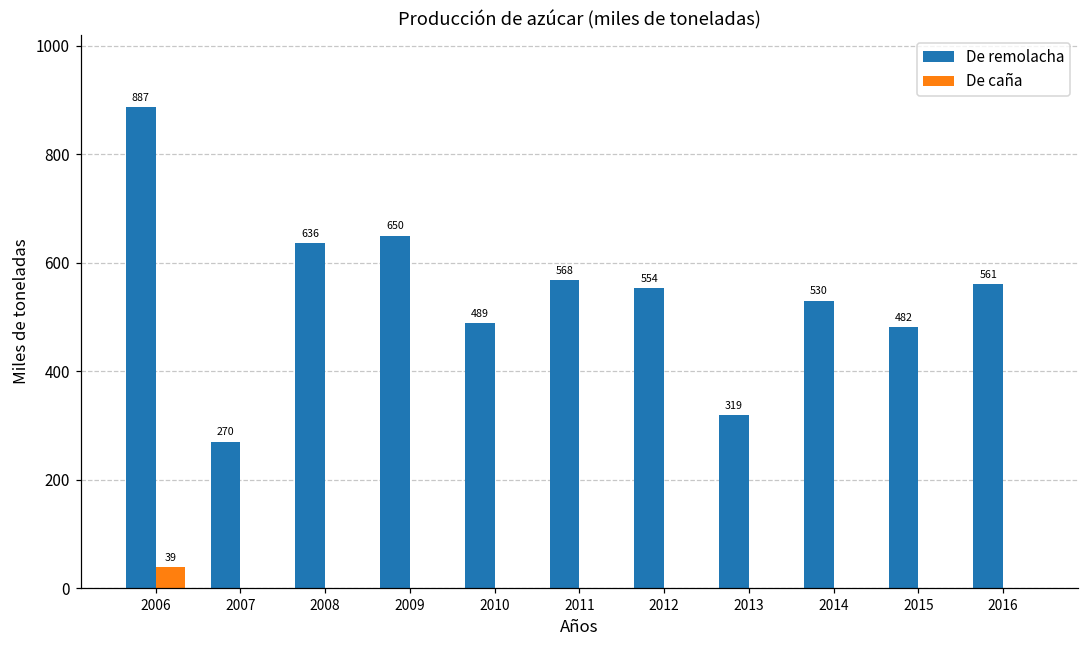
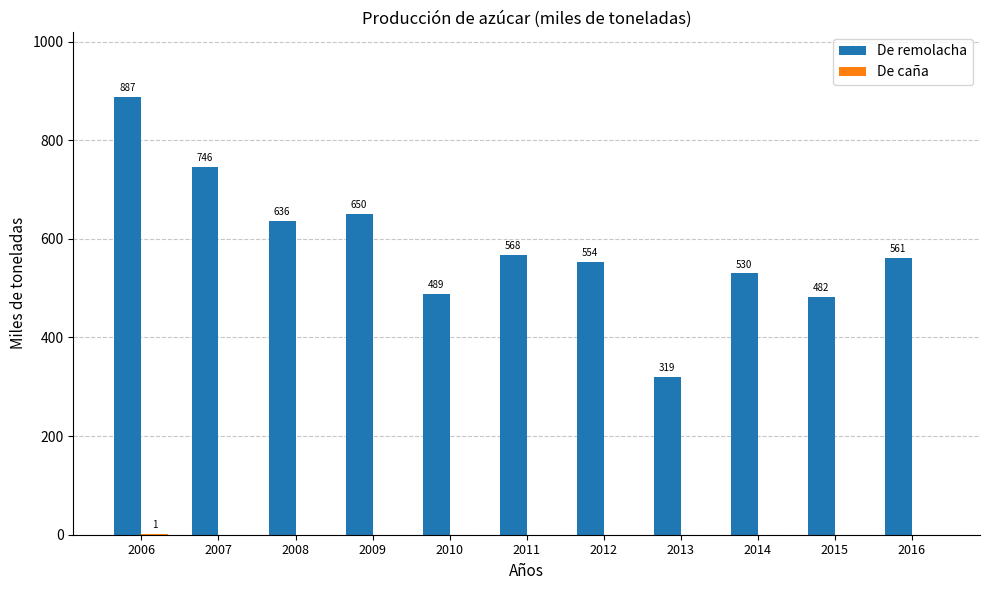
De caña, 2006: 39 -> 1
De remolacha, 2007: 270 -> 746
